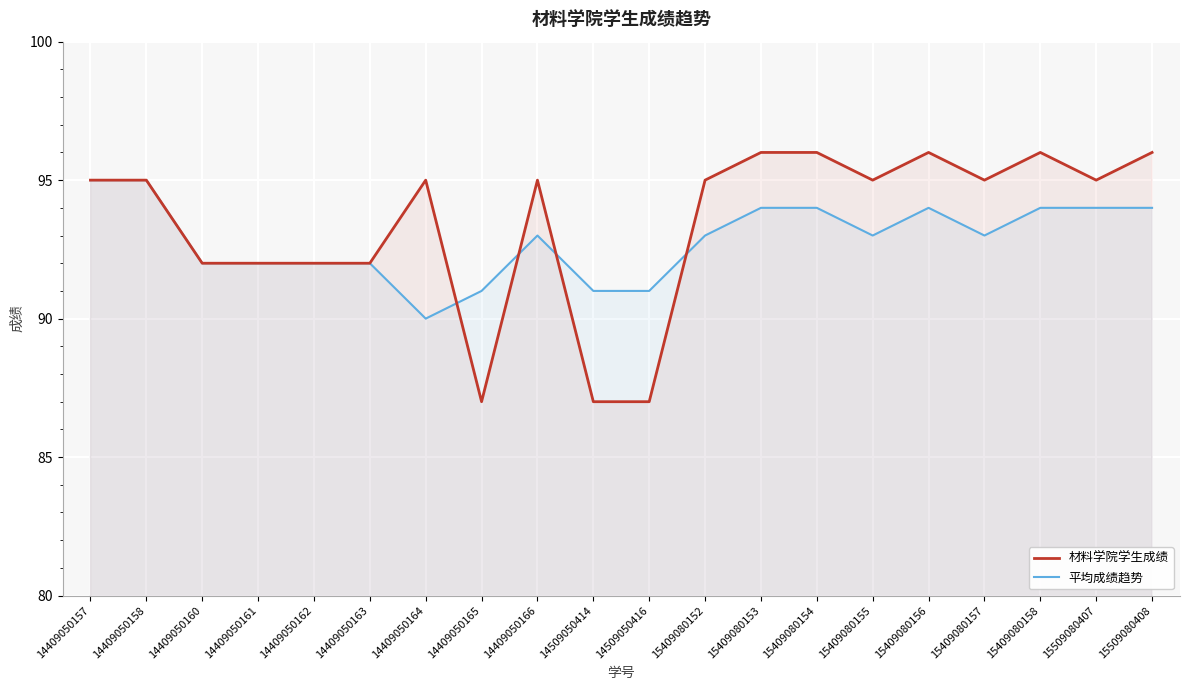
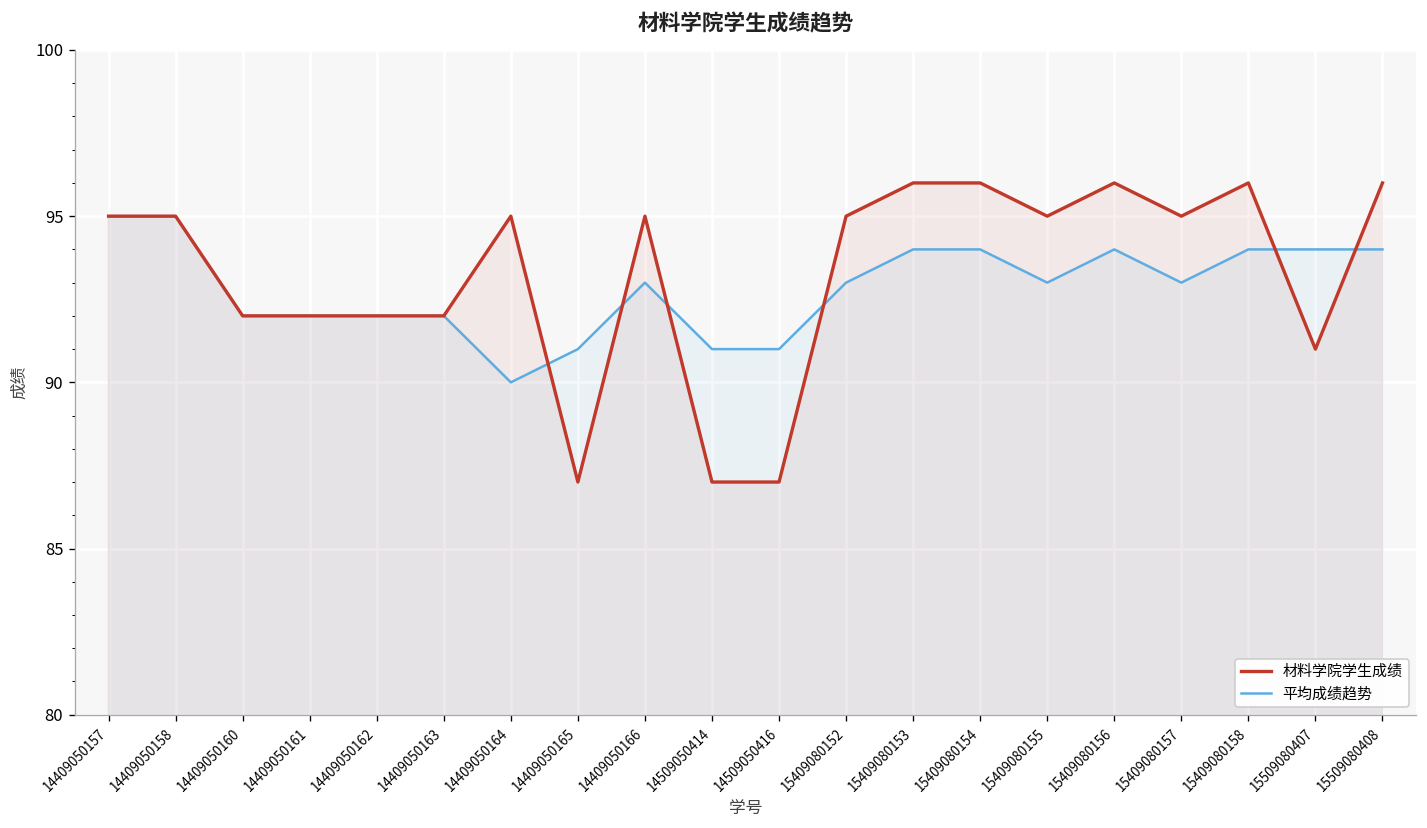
材料学院学生成绩, 15509080407: 95 -> 91
